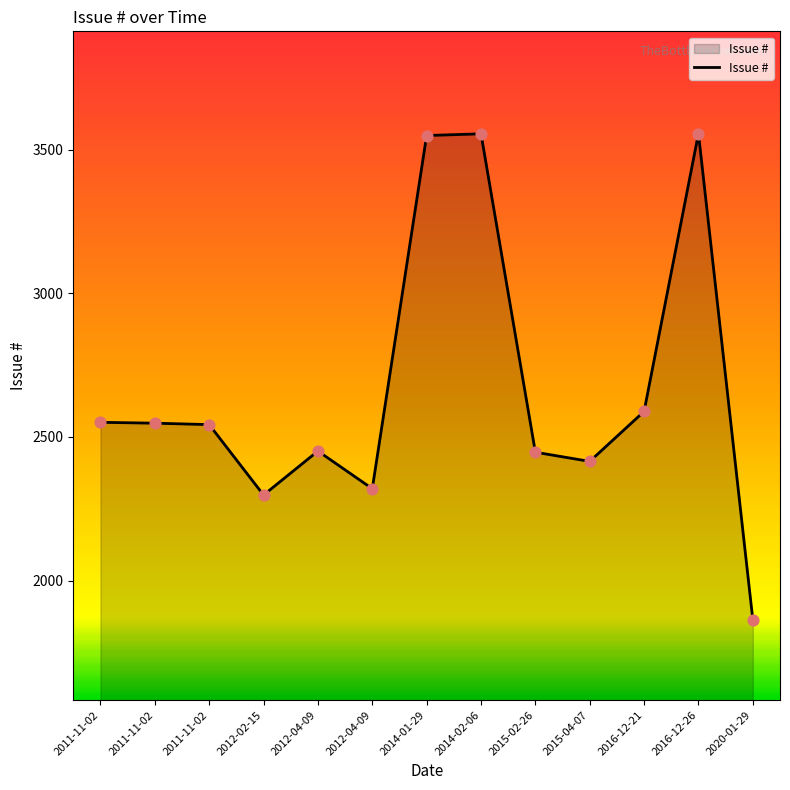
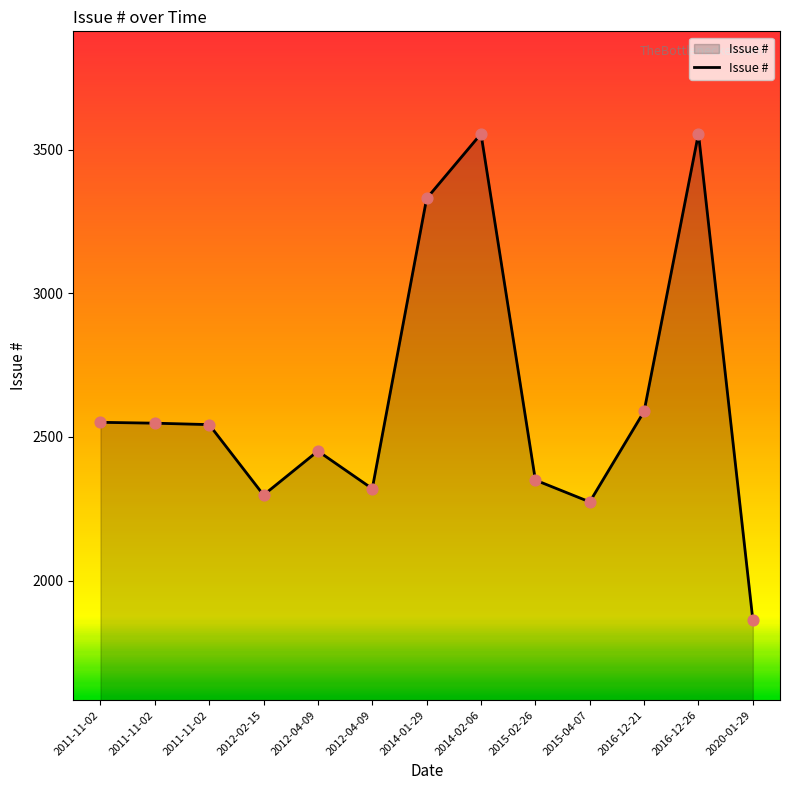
2014-01-29: 3550 -> 3330
2015-02-26: 2450 -> 2350
2015-04-07: 2420 -> 2270
